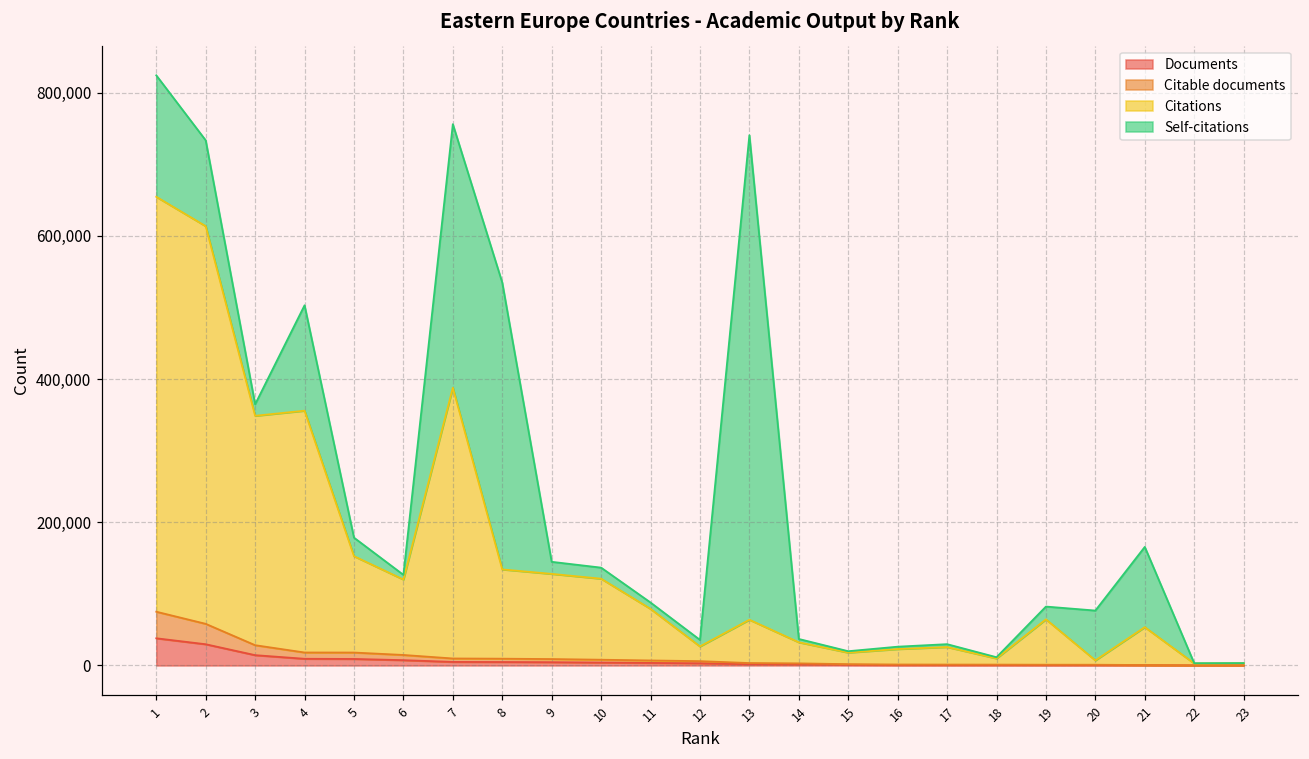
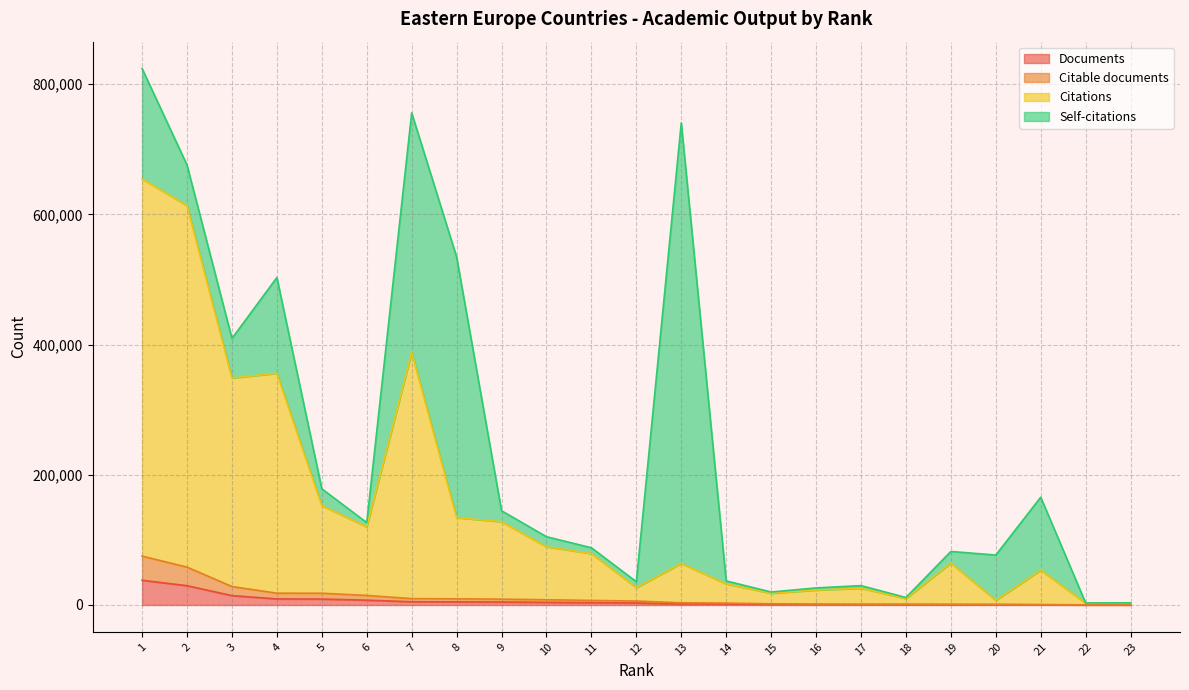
Self-citations, 2: 120,000 -> 60,000
Self-citations, 3: 20,000 -> 60,000
Citations, 10: 110,000 -> 80,000
